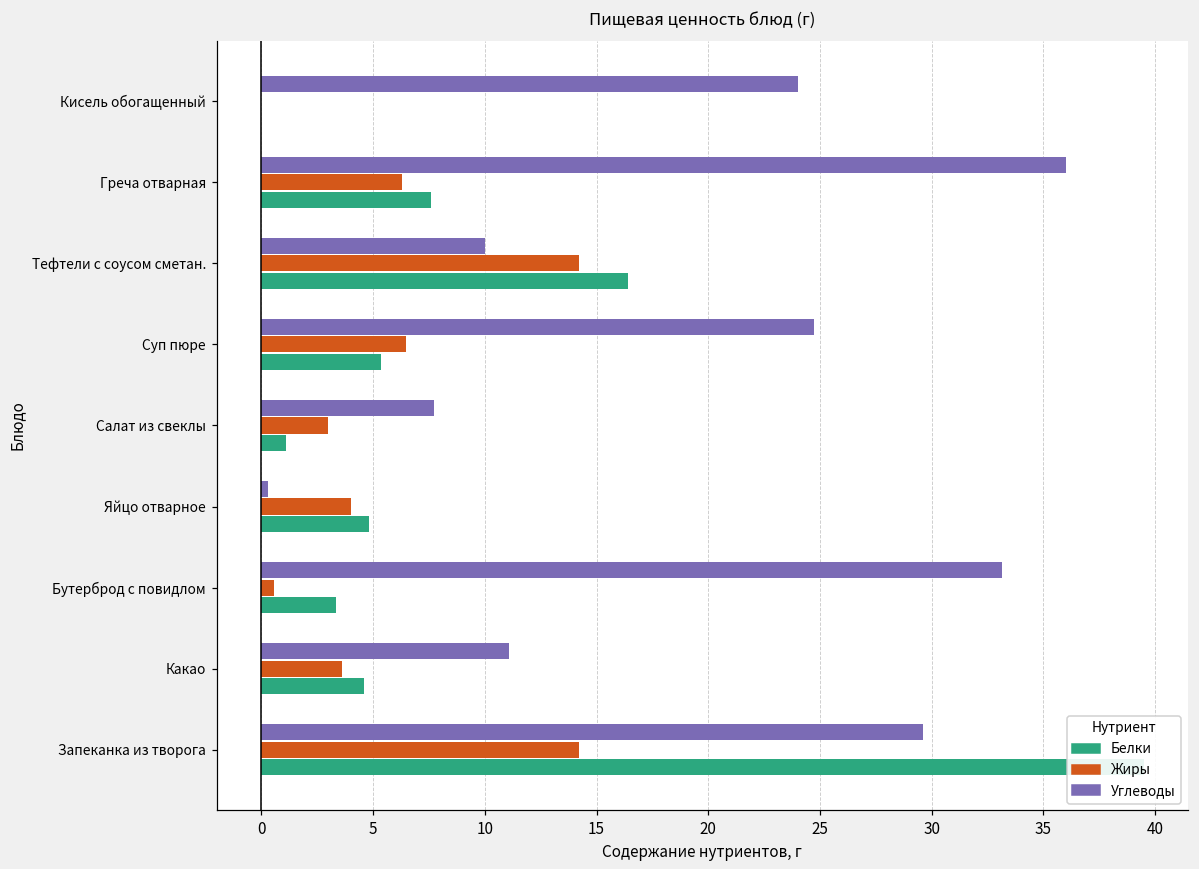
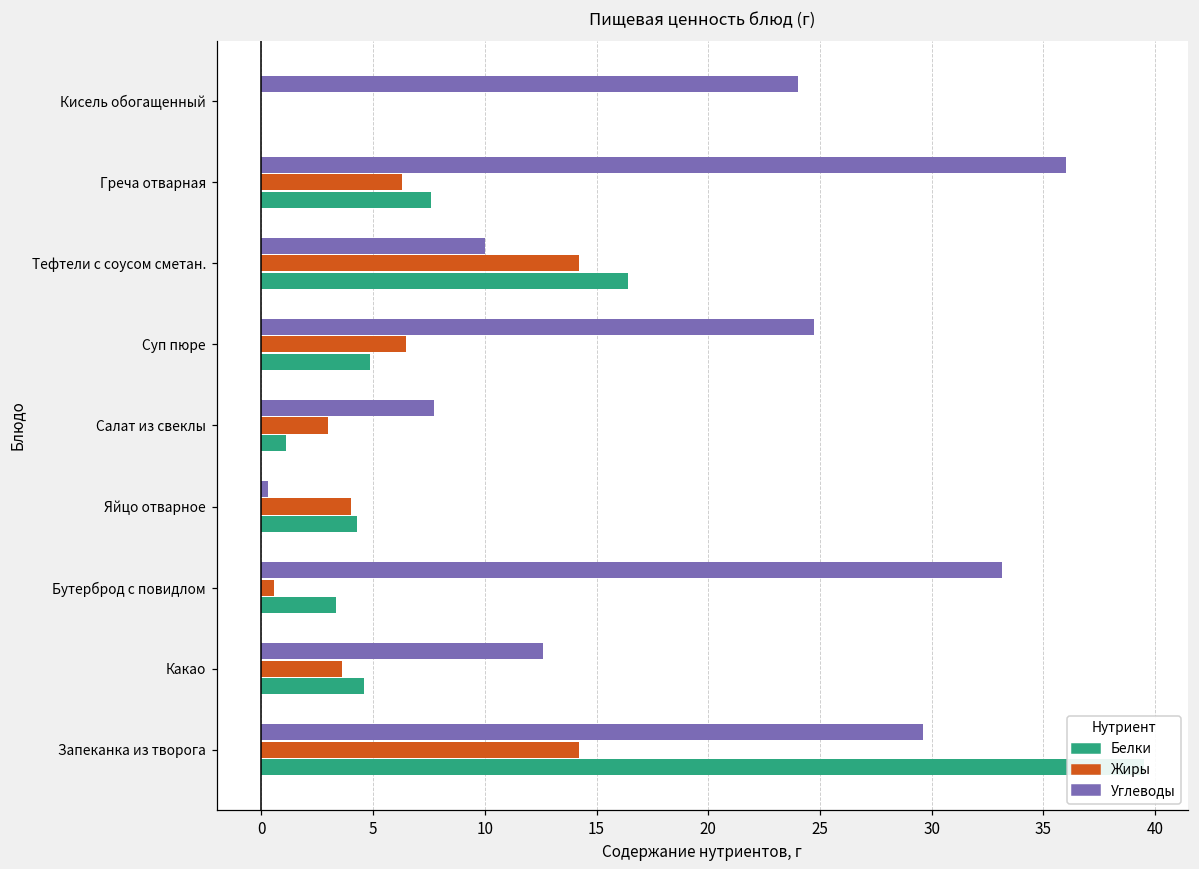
Белки, Суп пюре: 5.4 -> 4.9
Белки, Яйцо отварное: 4.8 -> 4.3
Углеводы, Какао: 11.1 -> 12.6
